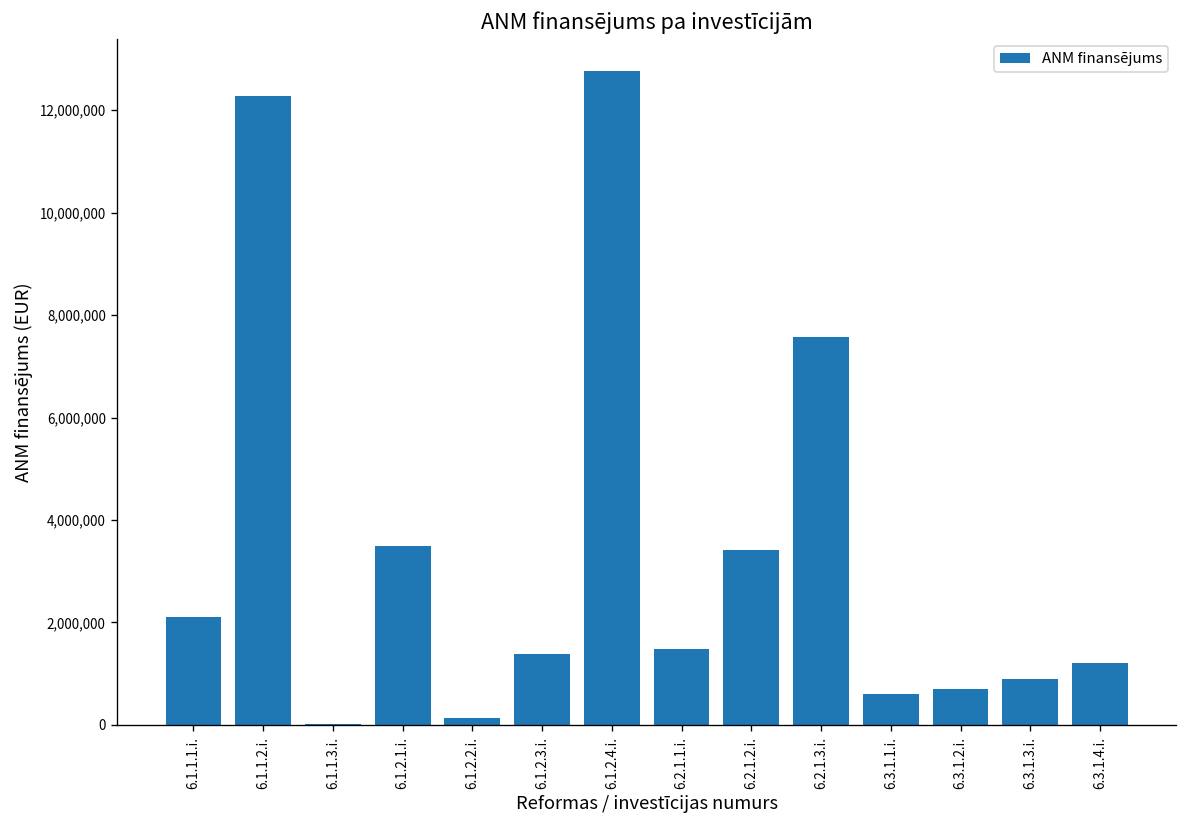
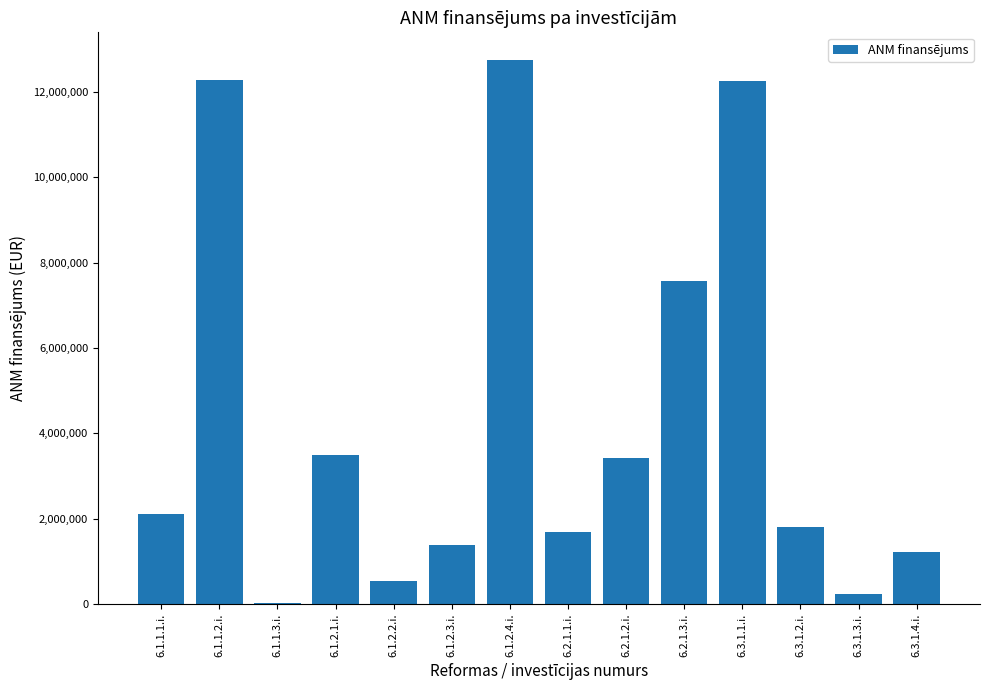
6.1.2.2.i.: 100,000 -> 500,000
6.2.1.1.i.: 1,500,000 -> 1,700,000
6.3.1.1.i.: 600,000 -> 12,300,000
6.3.1.2.i.: 700,000 -> 1,800,000
6.3.1.3.i.: 900,000 -> 200,000
